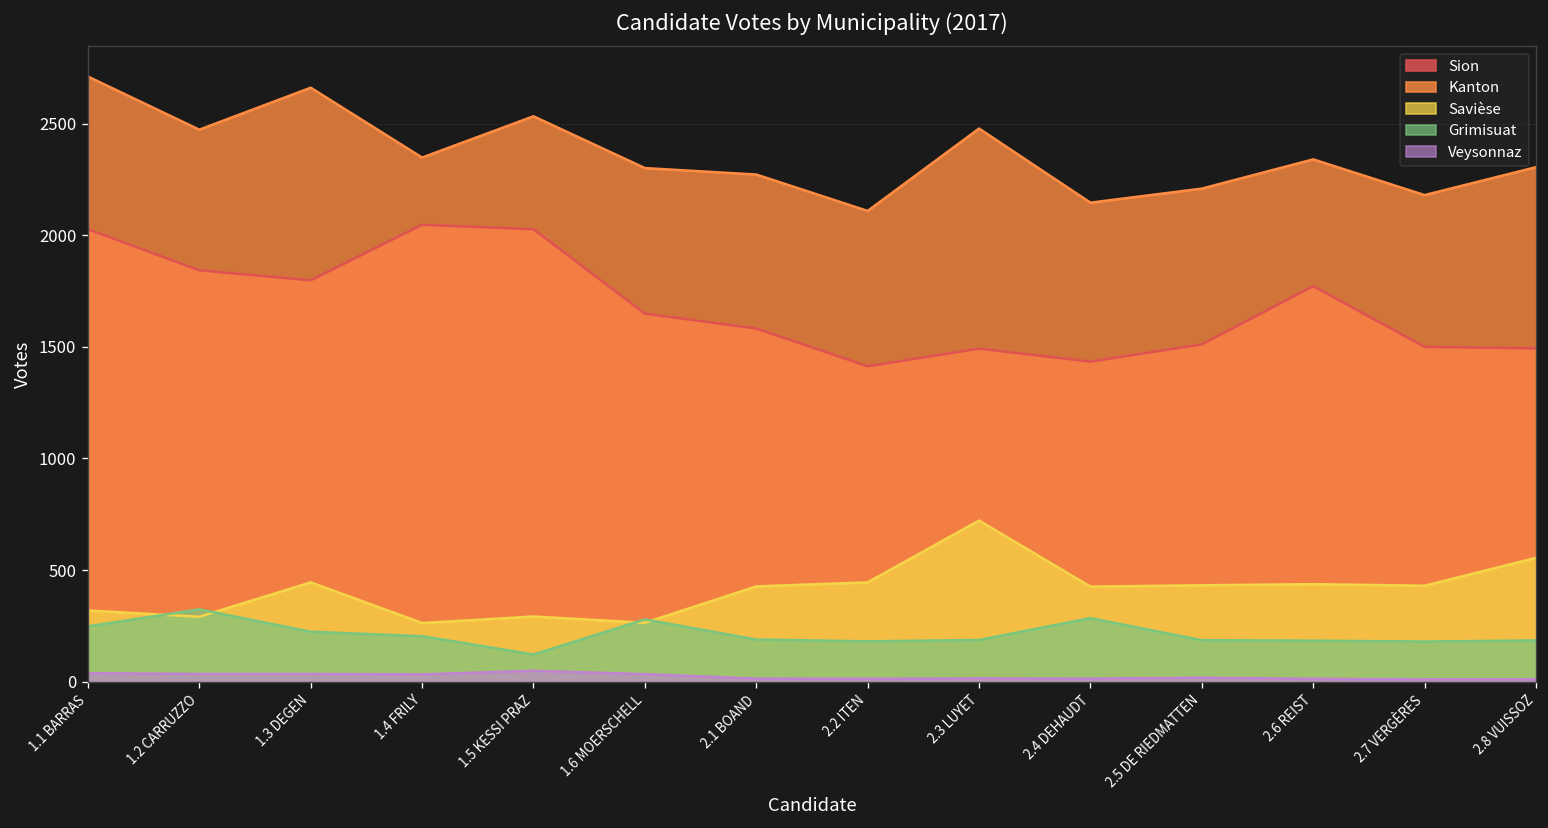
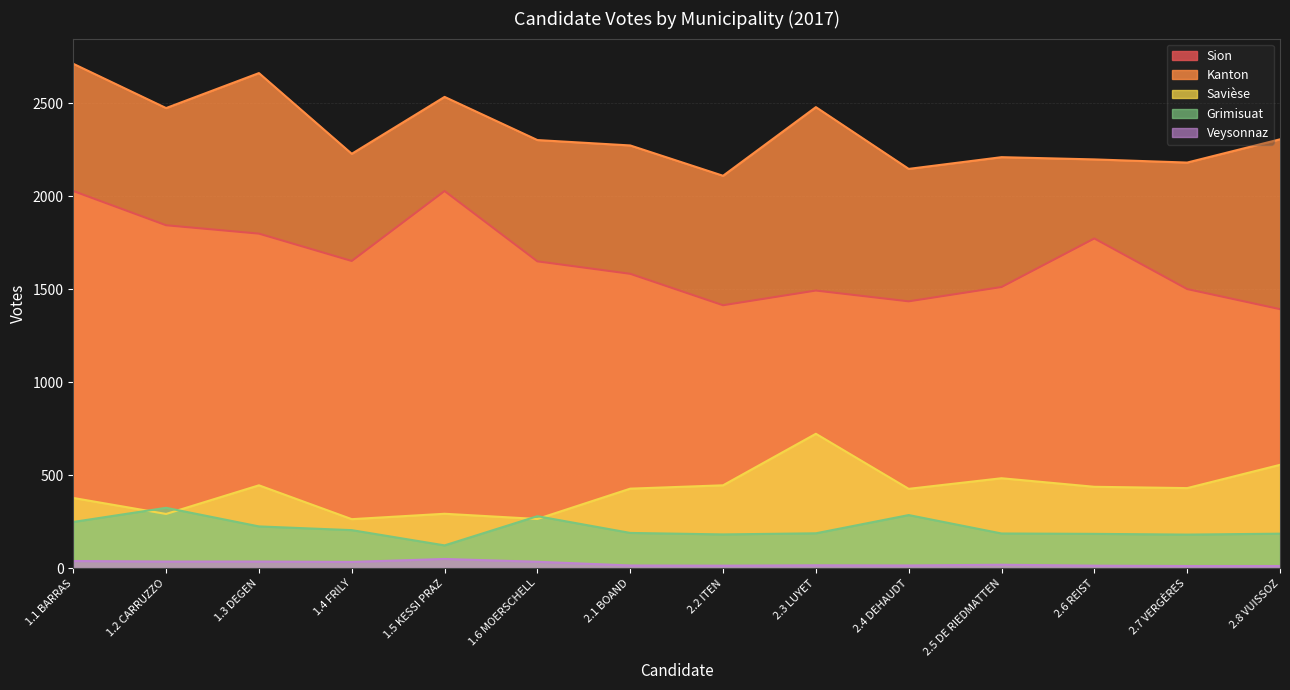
Savièse, 1.1 BARRAS: 320 -> 380
Sion, 1.4 FRILY: 2050 -> 1650
Kanton, 1.4 FRILY: 2350 -> 2230
Savièse, 2.5 DE RIEDMATTEN: 430 -> 480
Kanton, 2.6 REIST: 2340 -> 2200
Sion, 2.8 VUISSOZ: 1490 -> 1390
